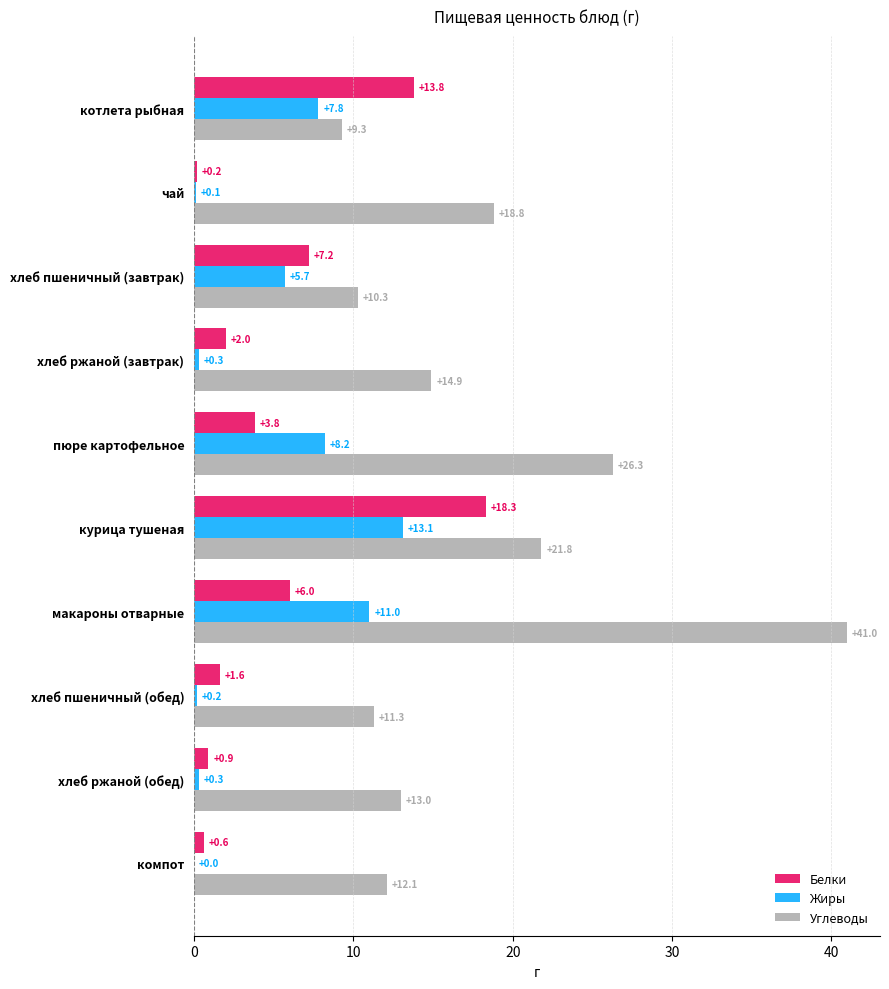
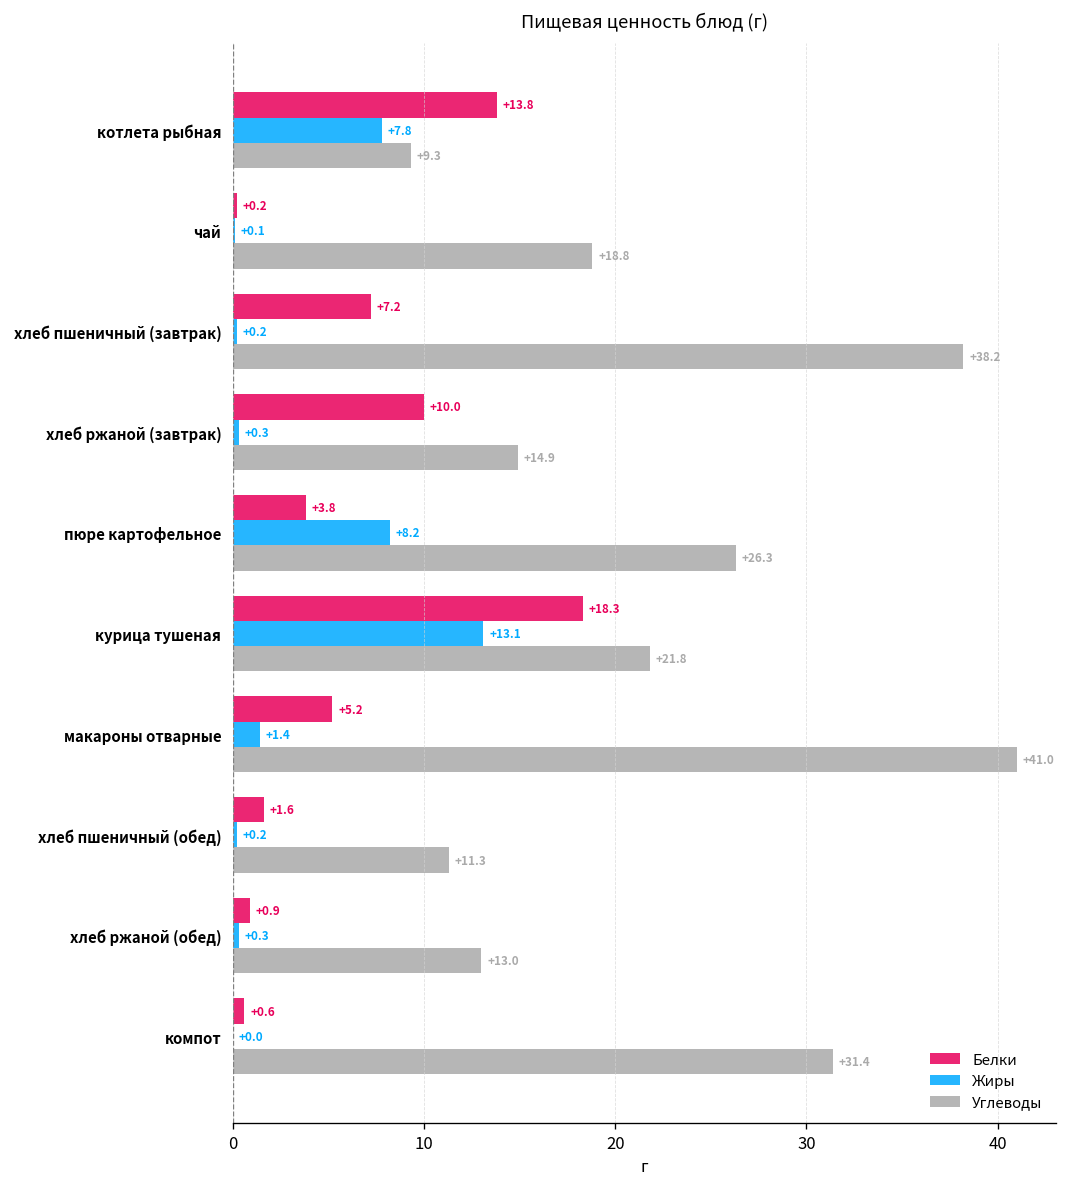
Жиры, хлеб пшеничный (завтрак): +5.7 -> +0.2
Углеводы, хлеб пшеничный (завтрак): +10.3 -> +38.2
Белки, хлеб ржаной (завтрак): +2.0 -> +10.0
Белки, макароны отварные: +6.0 -> +5.2
Жиры, макароны отварные: +11.0 -> +1.4
Углеводы, компот: +12.1 -> +31.4
